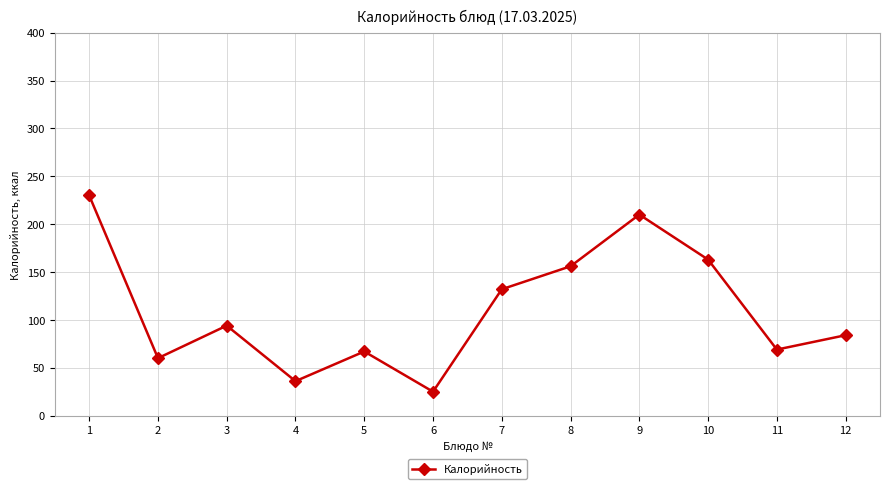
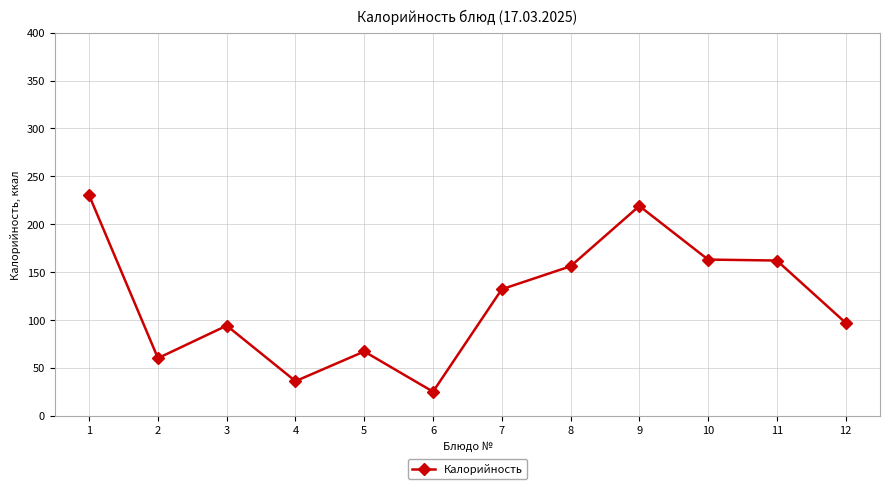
9: 210 -> 220
11: 70 -> 160
12: 80 -> 100
